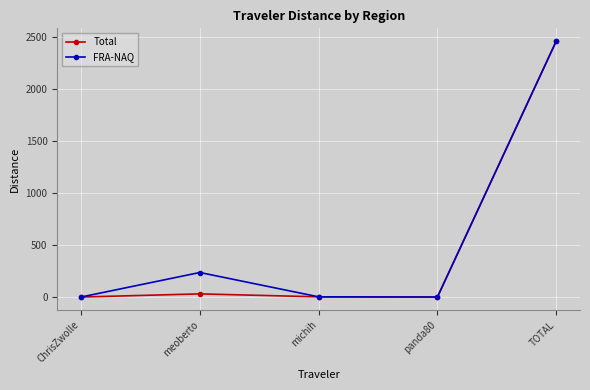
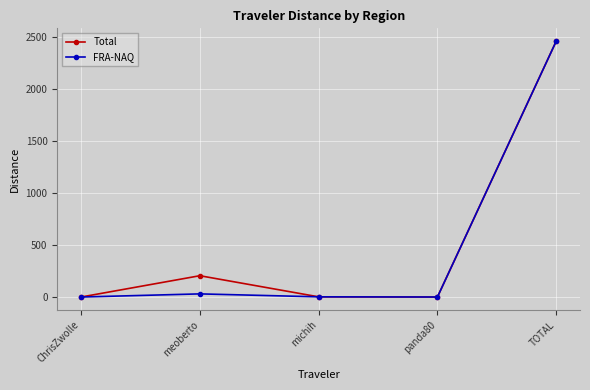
Total, meoberto: 30 -> 210
FRA-NAQ, meoberto: 240 -> 30
